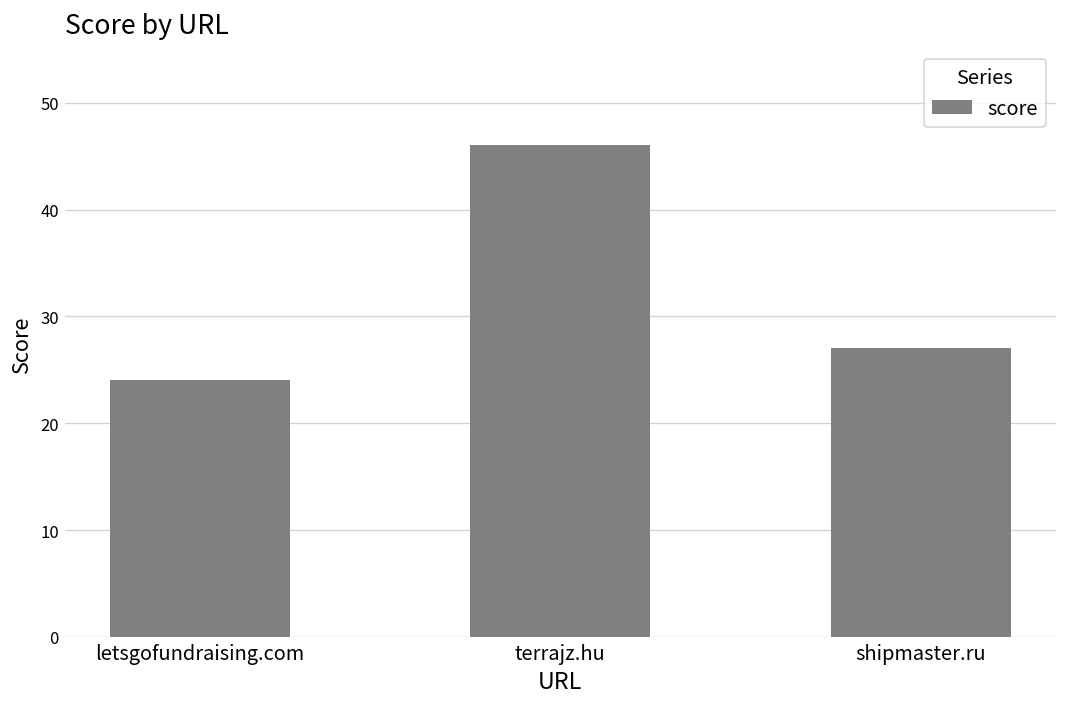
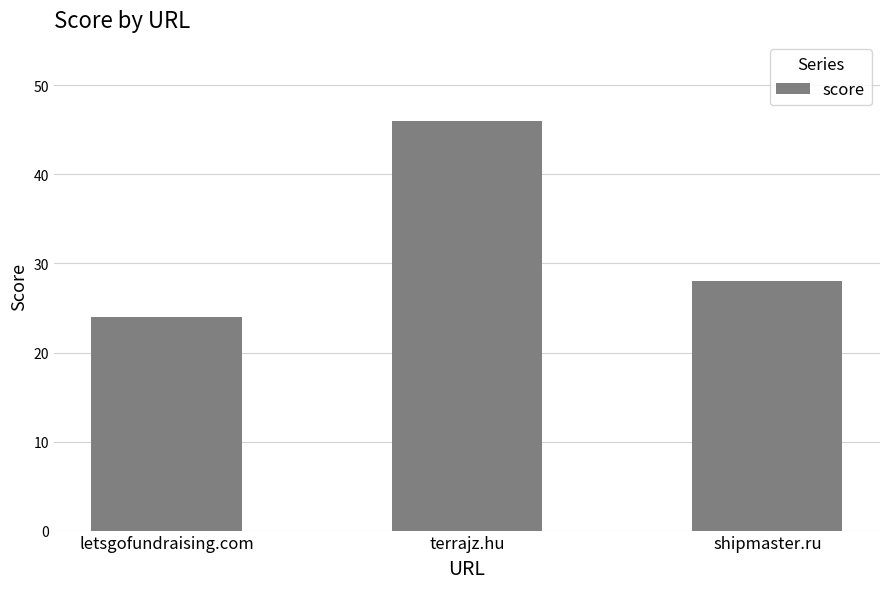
shipmaster.ru: 27 -> 28
